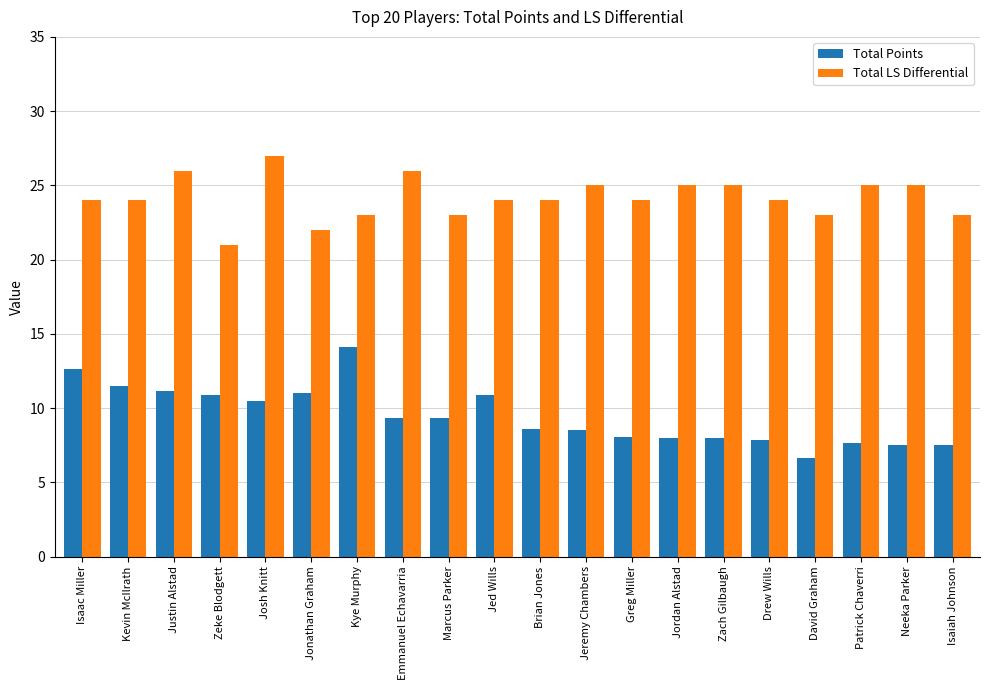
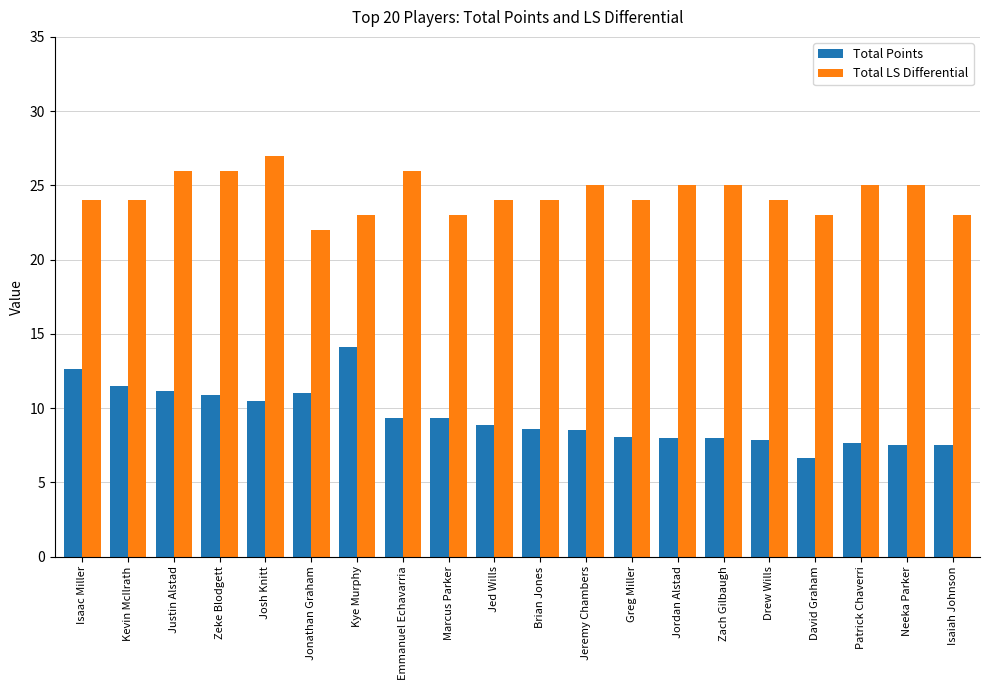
Total LS Differential, Zeke Blodgett: 21 -> 26
Total Points, Jed Wills: 10.9 -> 8.8
